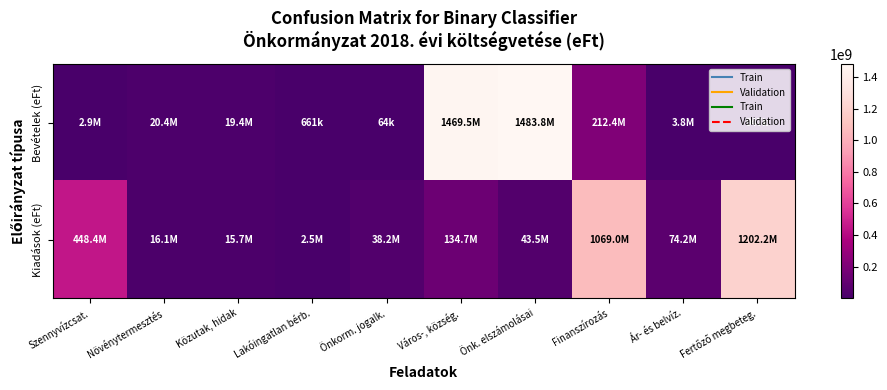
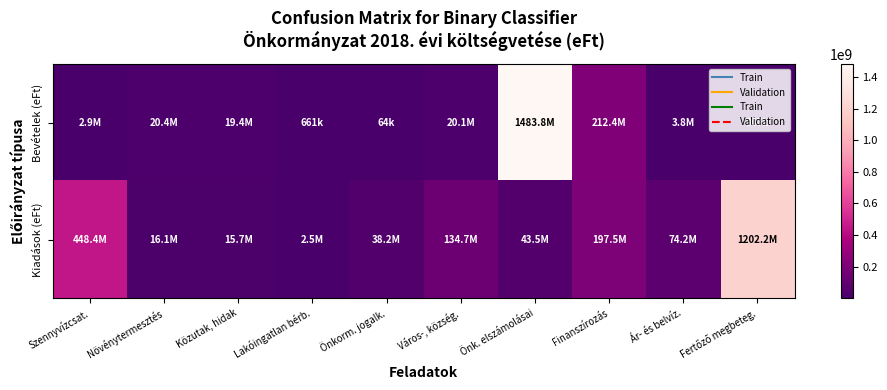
Bevételek (eFt), Város-, község.: 1469.5M -> 20.1M
Kiadások (eFt), Finanszírozás: 1069.0M -> 197.5M
